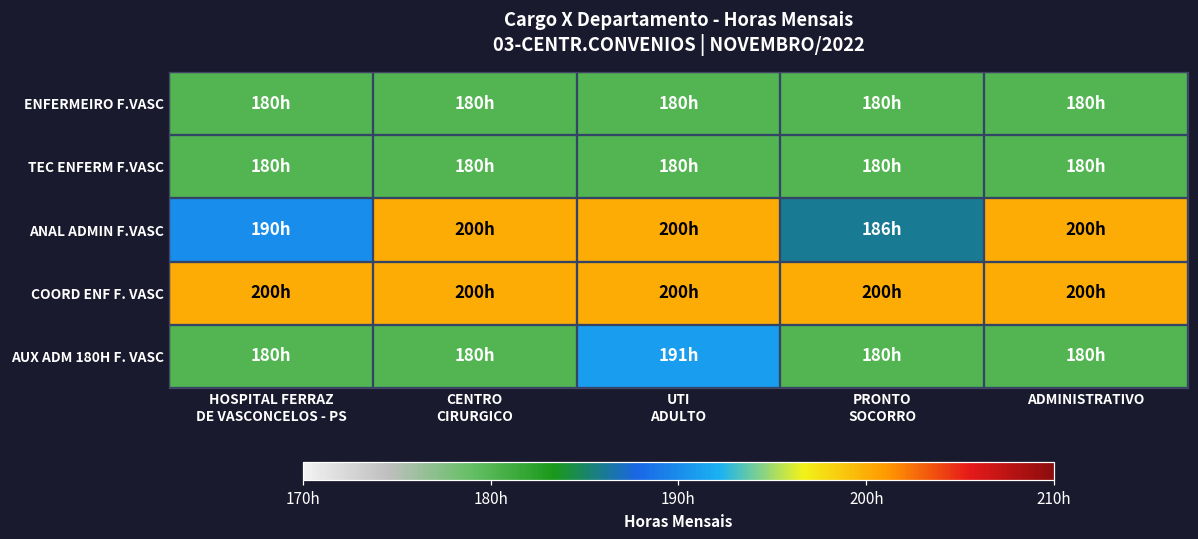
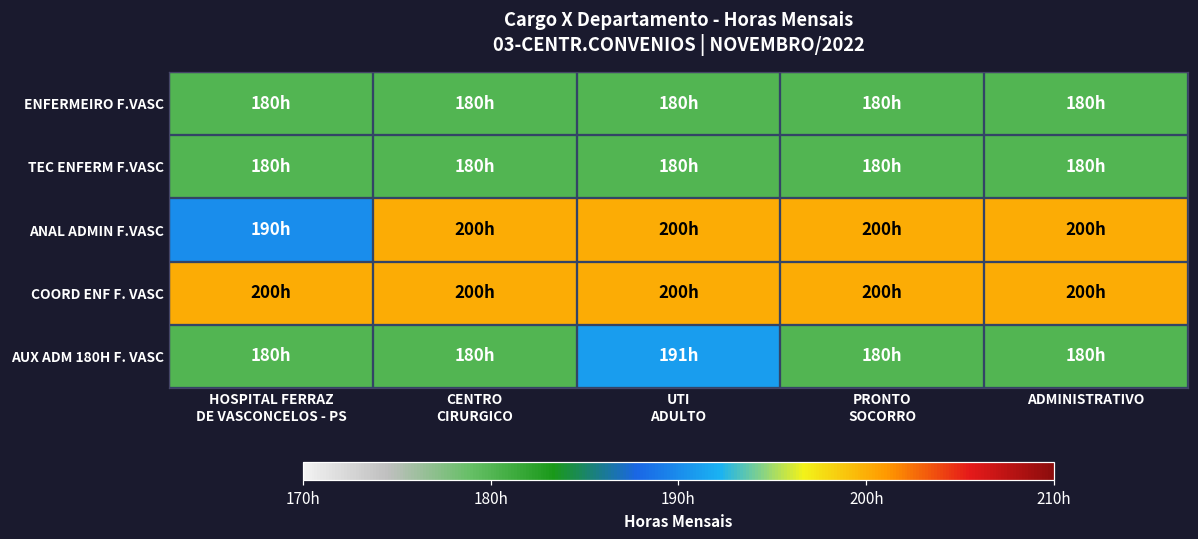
ANAL ADMIN F.VASC, PRONTO SOCORRO: 186h -> 200h
